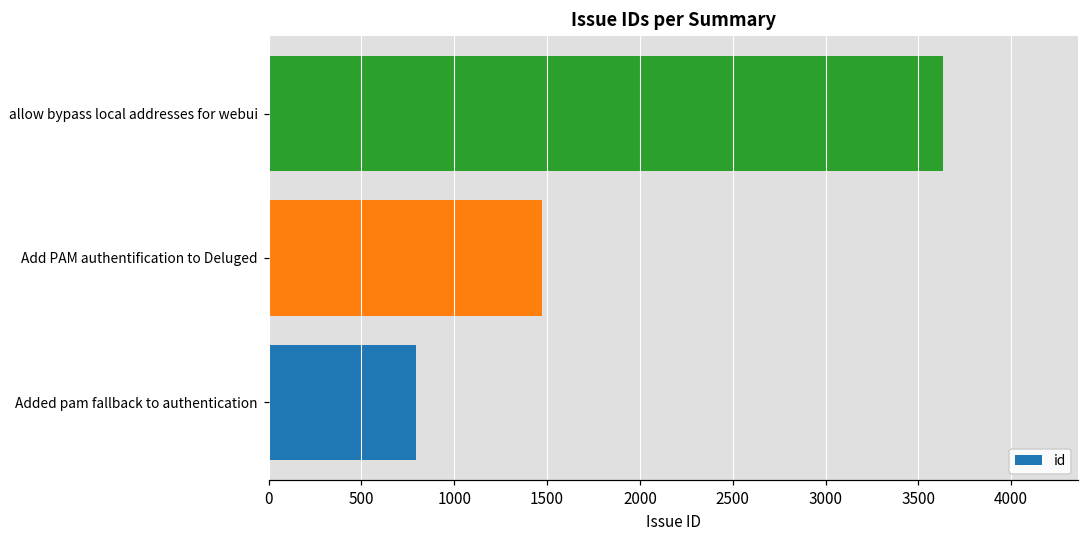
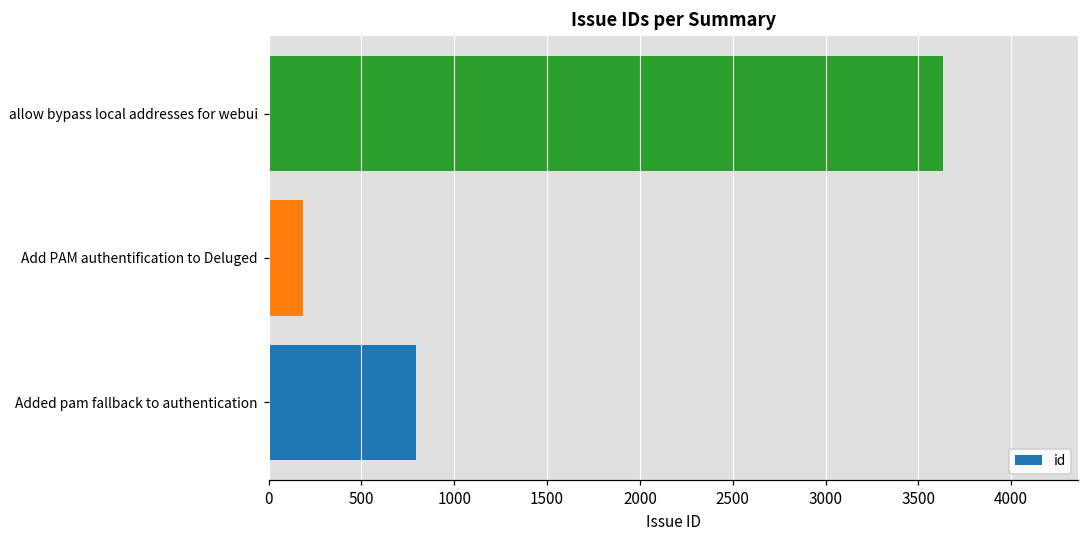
Add PAM authentification to Deluged: 1470 -> 190
